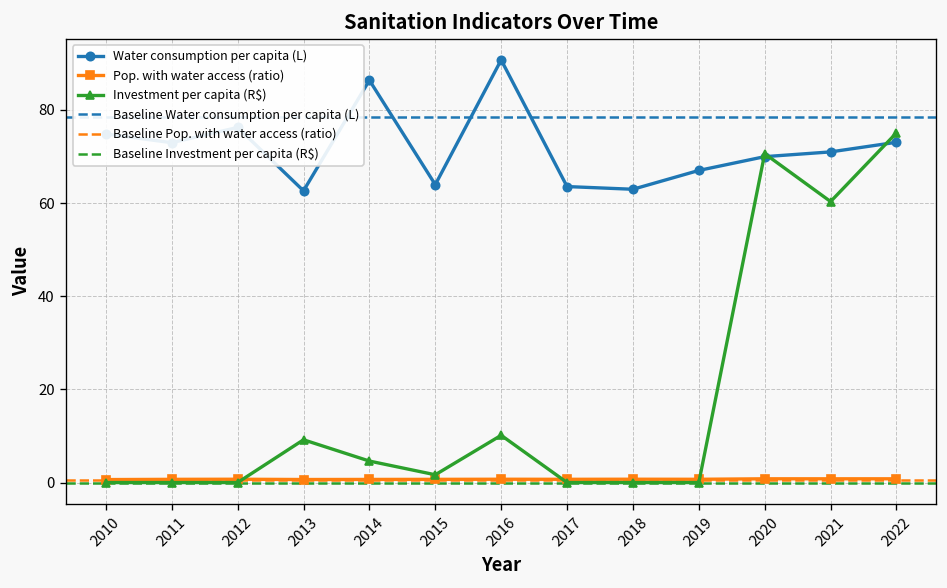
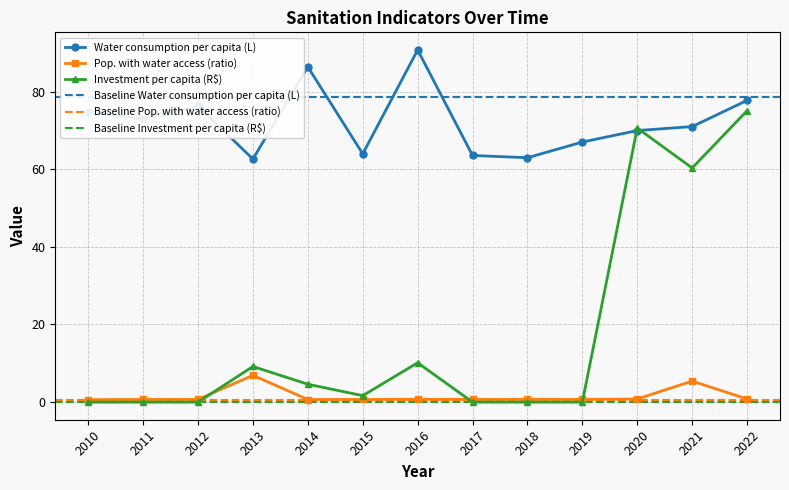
Pop. with water access (ratio), 2013: 1 -> 7
Pop. with water access (ratio), 2021: 1 -> 5
Water consumption per capita (L), 2022: 73 -> 78
